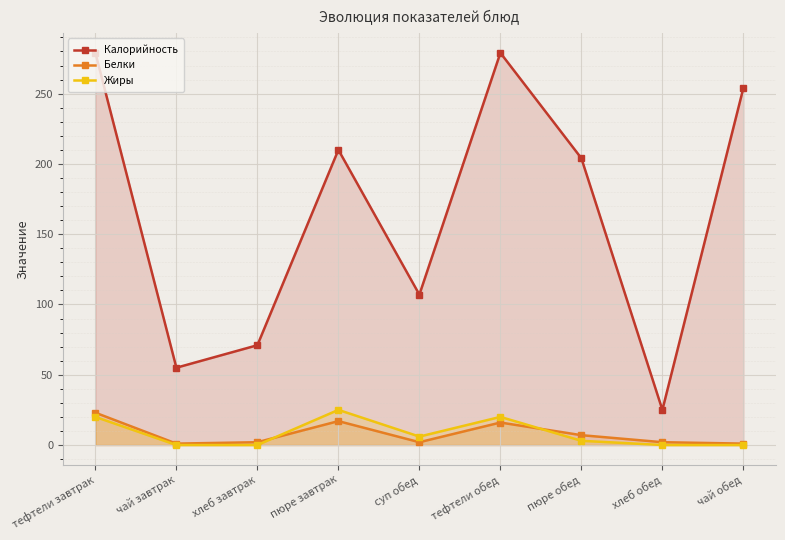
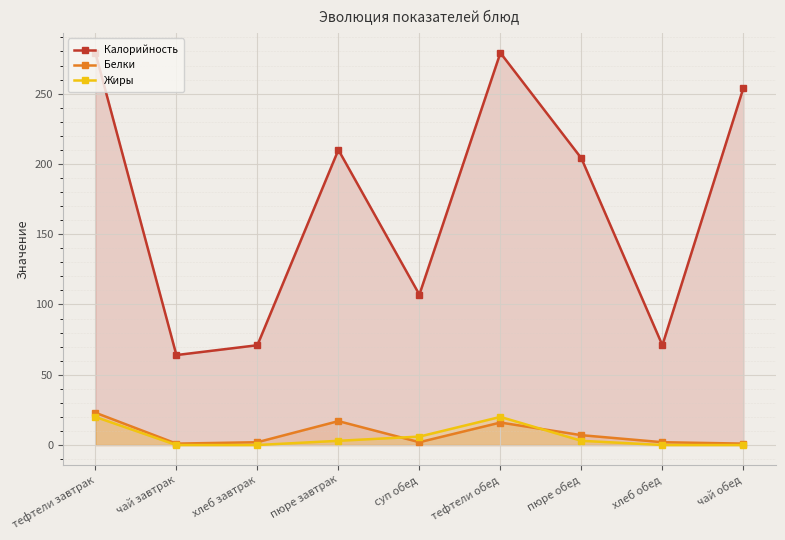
Калорийность, чай завтрак: 55 -> 64
Жиры, пюре завтрак: 25 -> 3
Калорийность, хлеб обед: 25 -> 71
